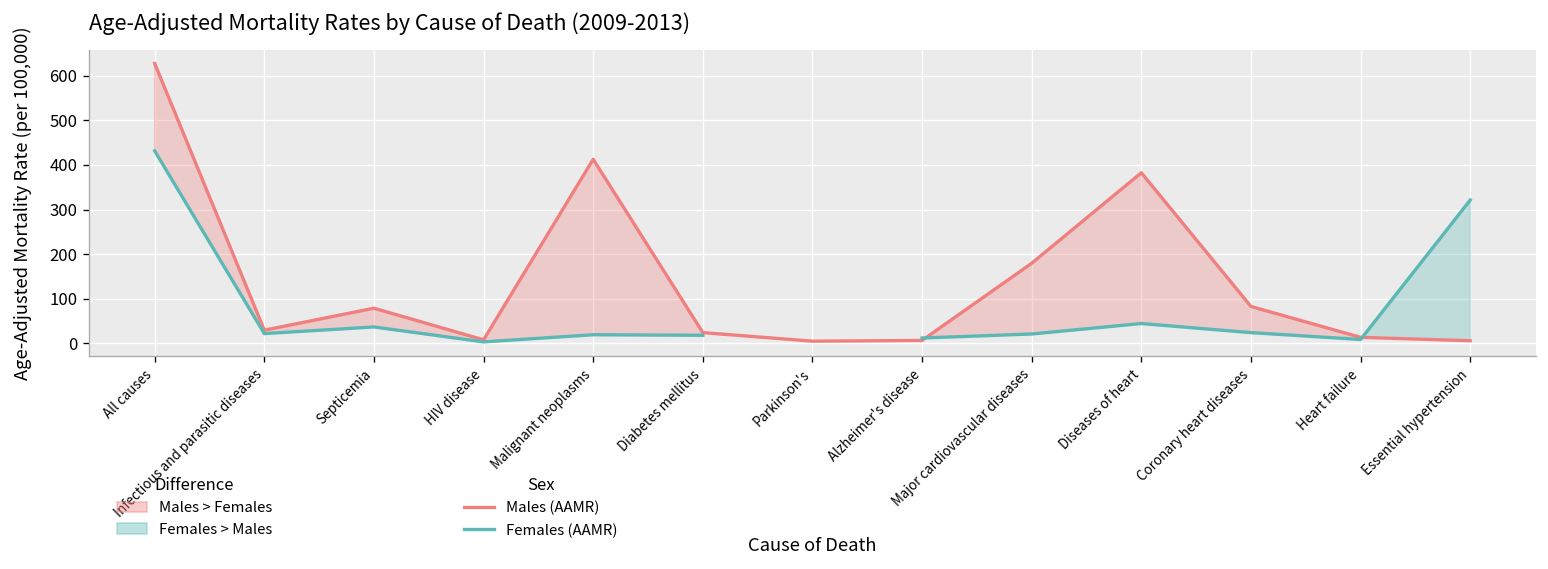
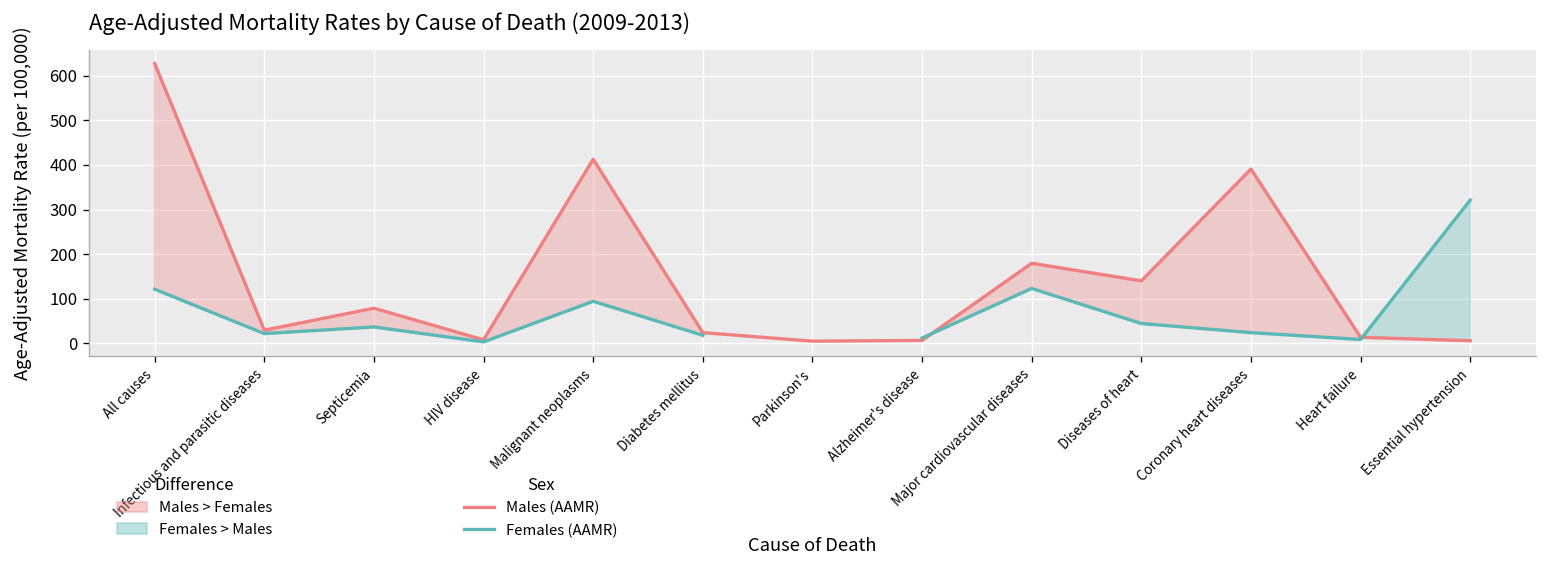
Females (AAMR), All causes: 430 -> 120
Females (AAMR), Malignant neoplasms: 20 -> 90
Females (AAMR), Major cardiovascular diseases: 20 -> 120
Males (AAMR), Diseases of heart: 380 -> 140
Males (AAMR), Coronary heart diseases: 80 -> 390
